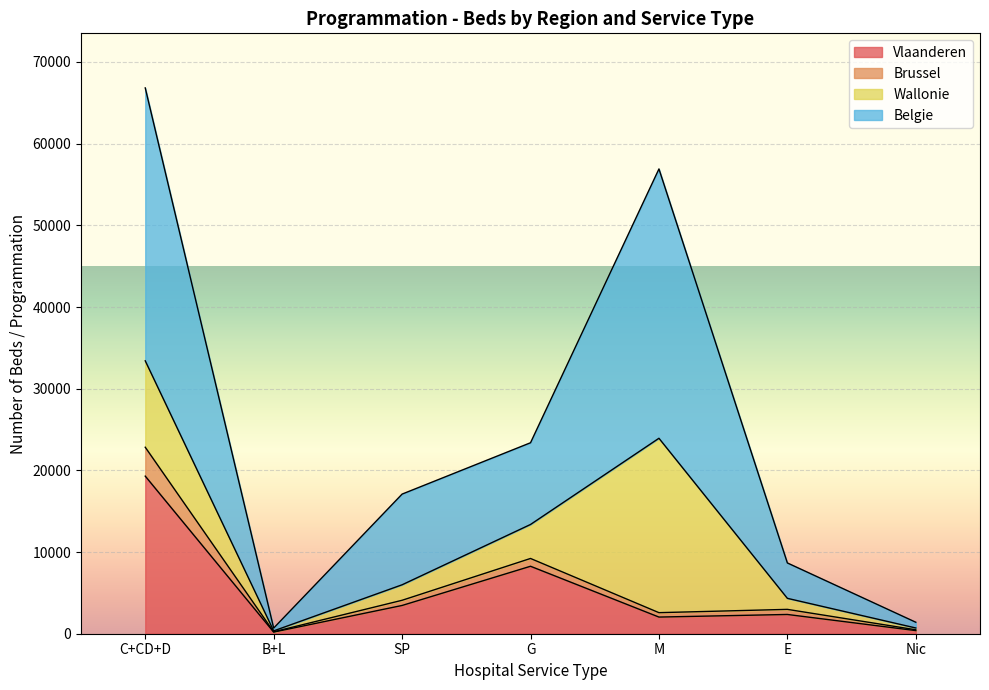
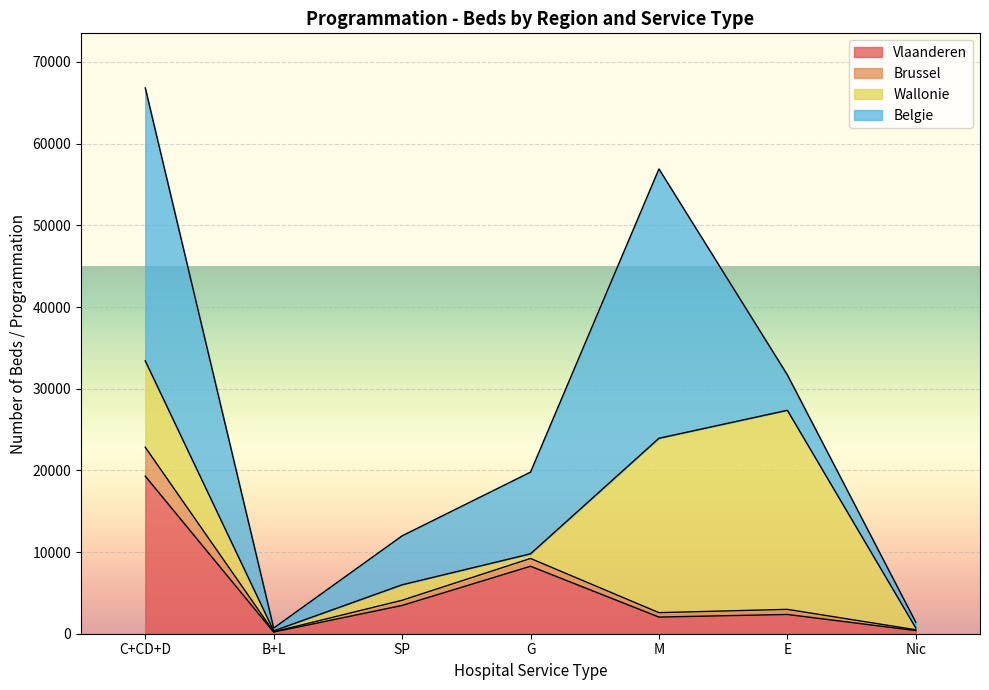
Belgie, SP: 11000 -> 6000
Wallonie, G: 4000 -> 1000
Wallonie, E: 1000 -> 24000
